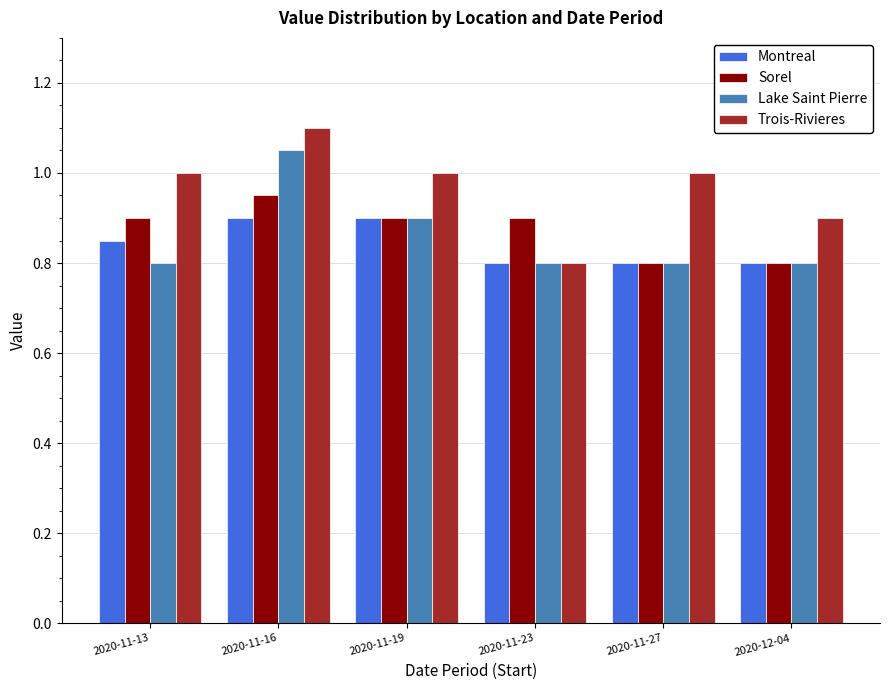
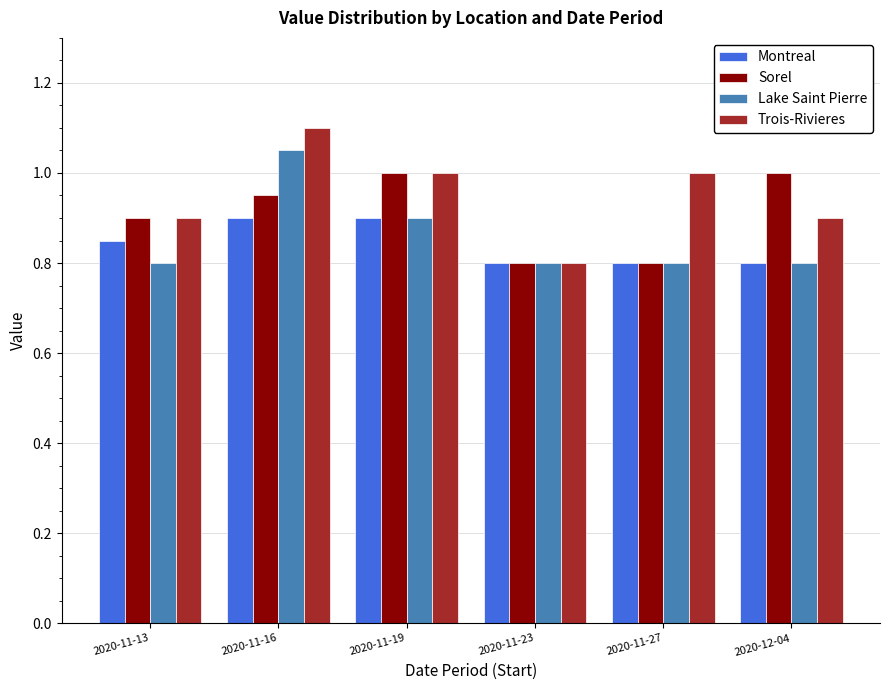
Trois-Rivieres, 2020-11-13: 1.0 -> 0.9
Sorel, 2020-11-19: 0.9 -> 1.0
Sorel, 2020-11-23: 0.9 -> 0.8
Sorel, 2020-12-04: 0.8 -> 1.0
